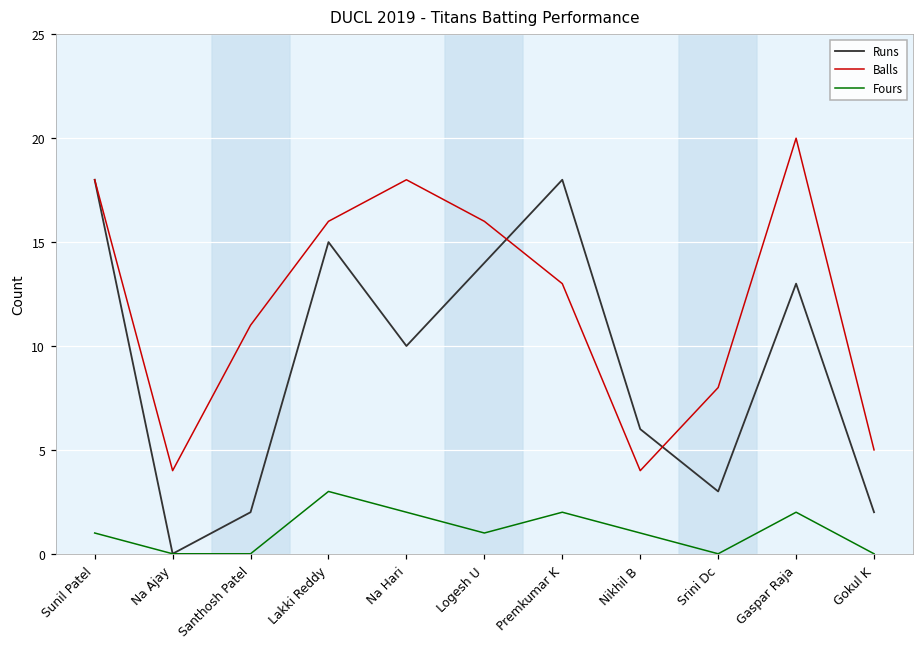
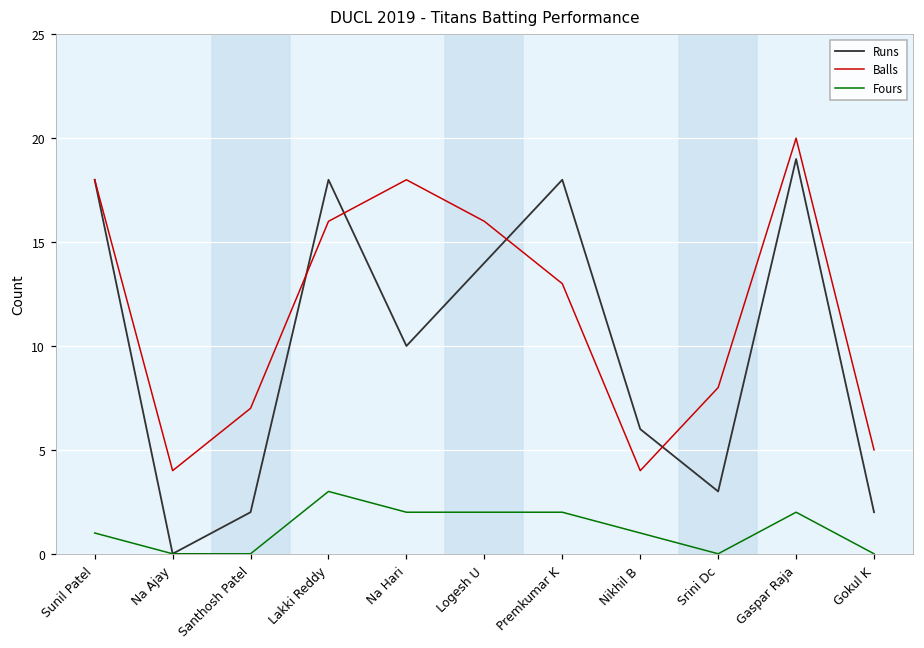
Balls, Santhosh Patel: 11 -> 7
Runs, Lakki Reddy: 15 -> 18
Fours, Logesh U: 1 -> 2
Runs, Gaspar Raja: 13 -> 19
